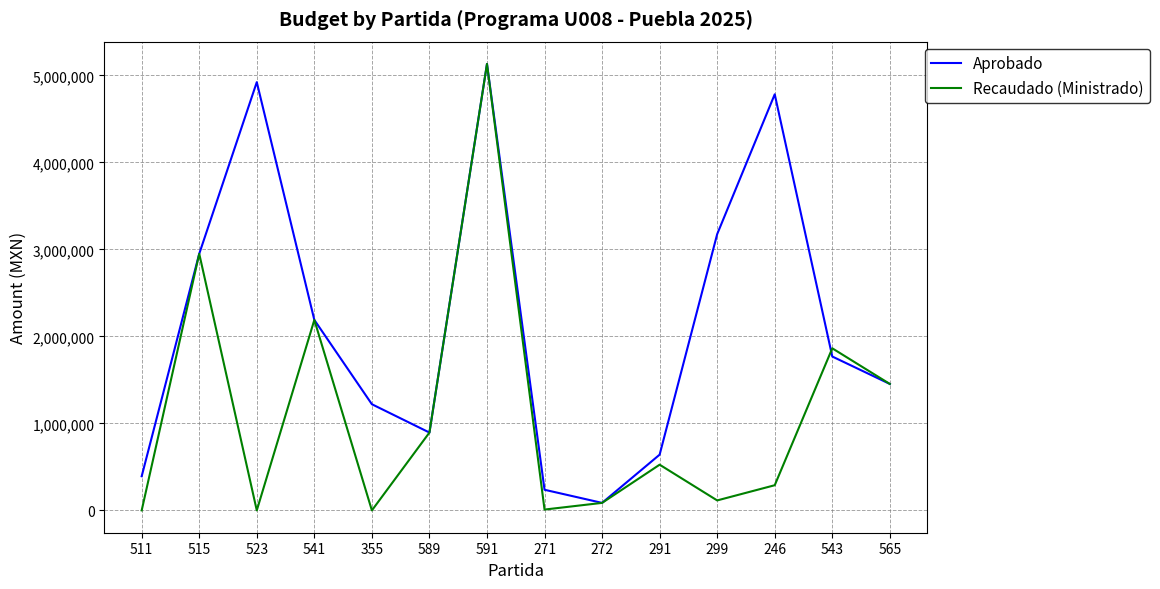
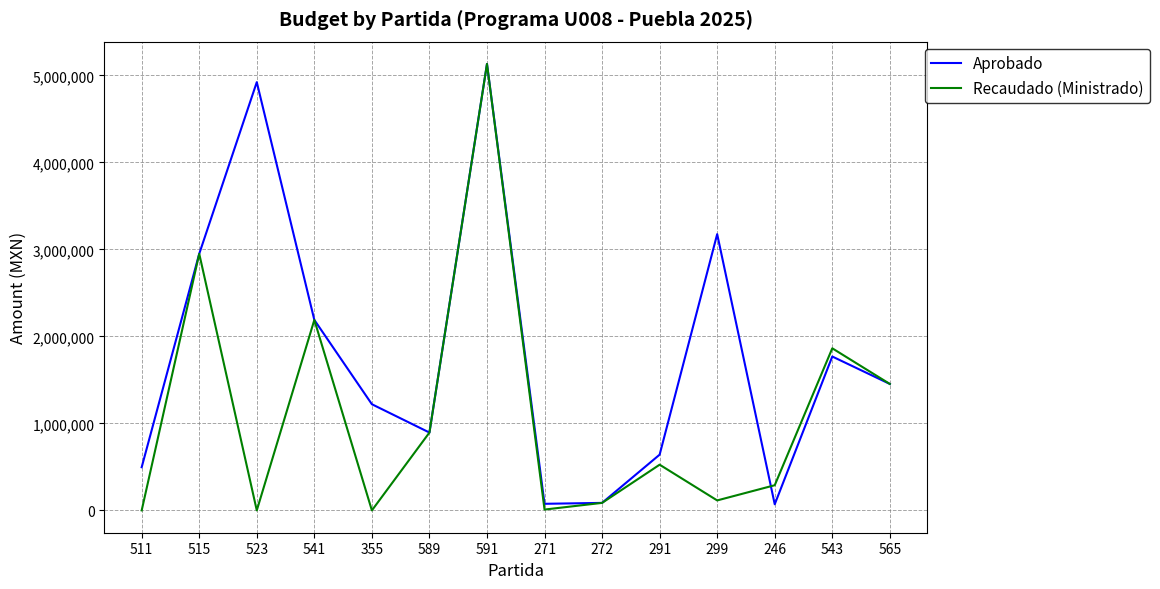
Aprobado, 511: 400,000 -> 500,000
Aprobado, 271: 200,000 -> 100,000
Aprobado, 246: 4,800,000 -> 100,000
